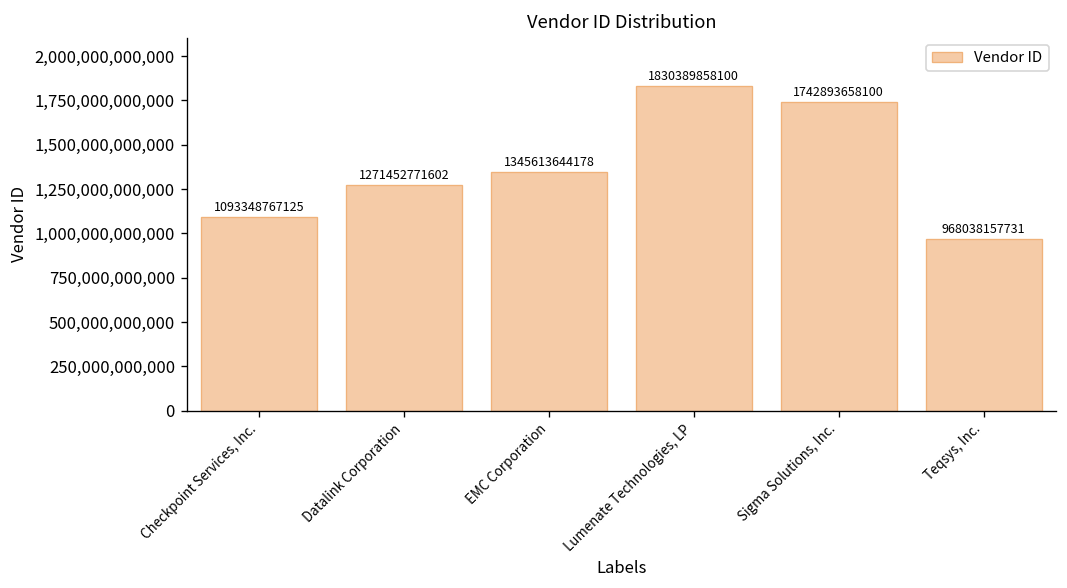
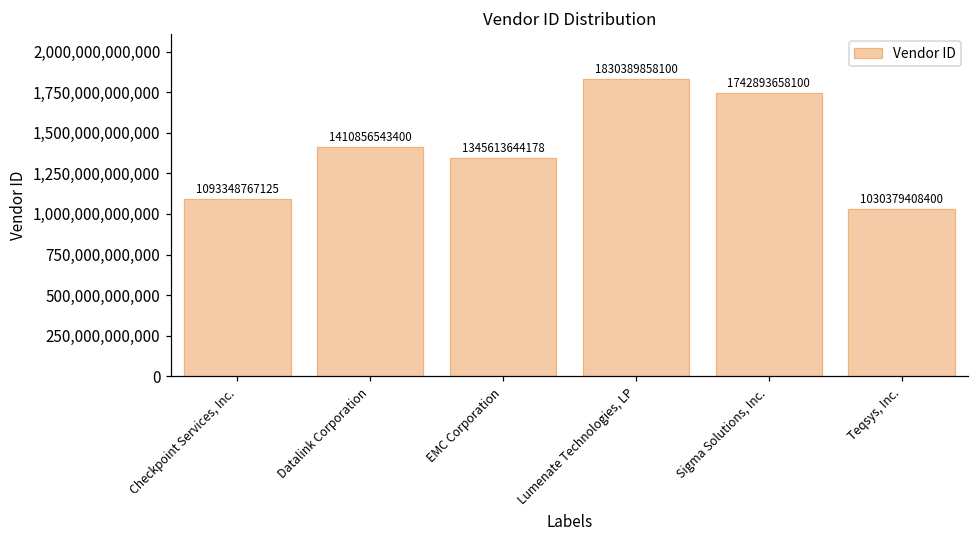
Datalink Corporation: 1271452771602 -> 1410856543400
Teqsys, Inc.: 968038157731 -> 1030379408400
